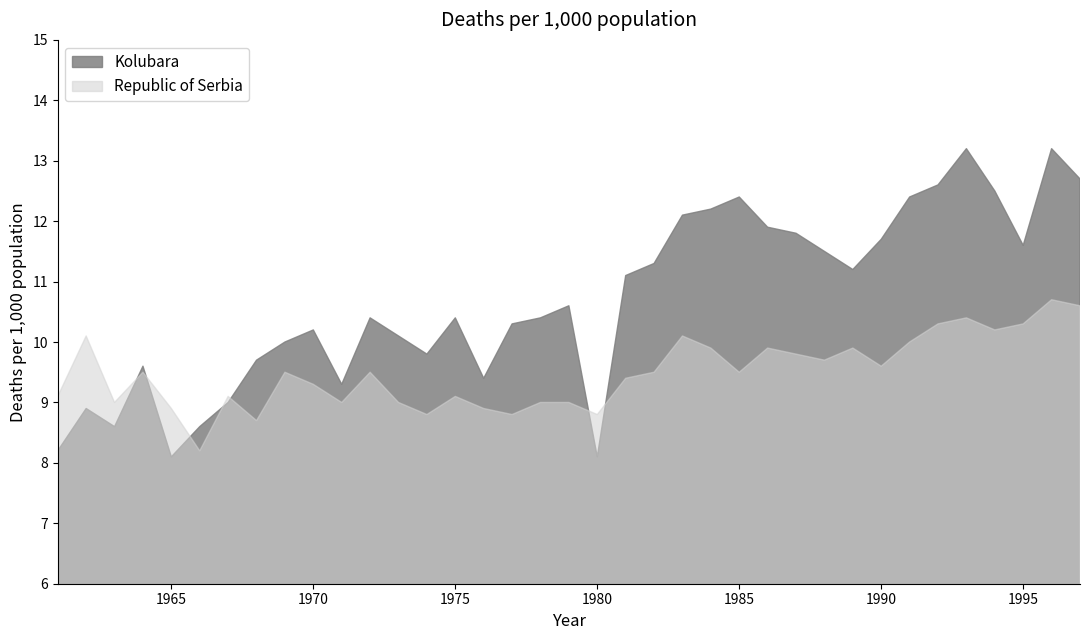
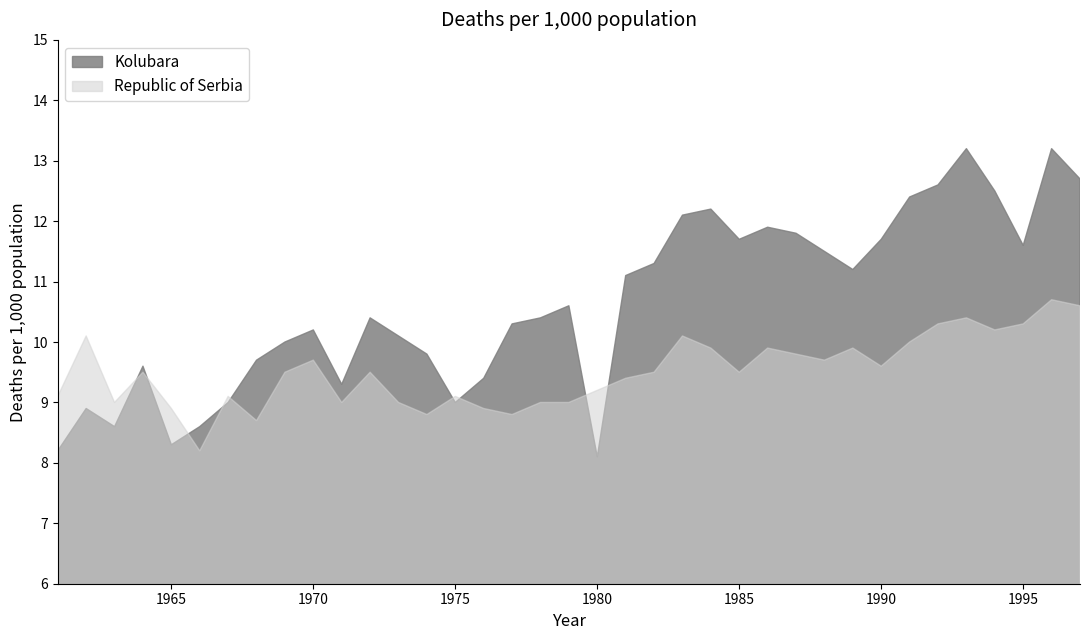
Kolubara, 1965: 8.1 -> 8.3
Republic of Serbia, 1970: 9.3 -> 9.7
Kolubara, 1975: 10.4 -> 9.0
Republic of Serbia, 1980: 8.8 -> 9.2
Kolubara, 1985: 12.4 -> 11.7
